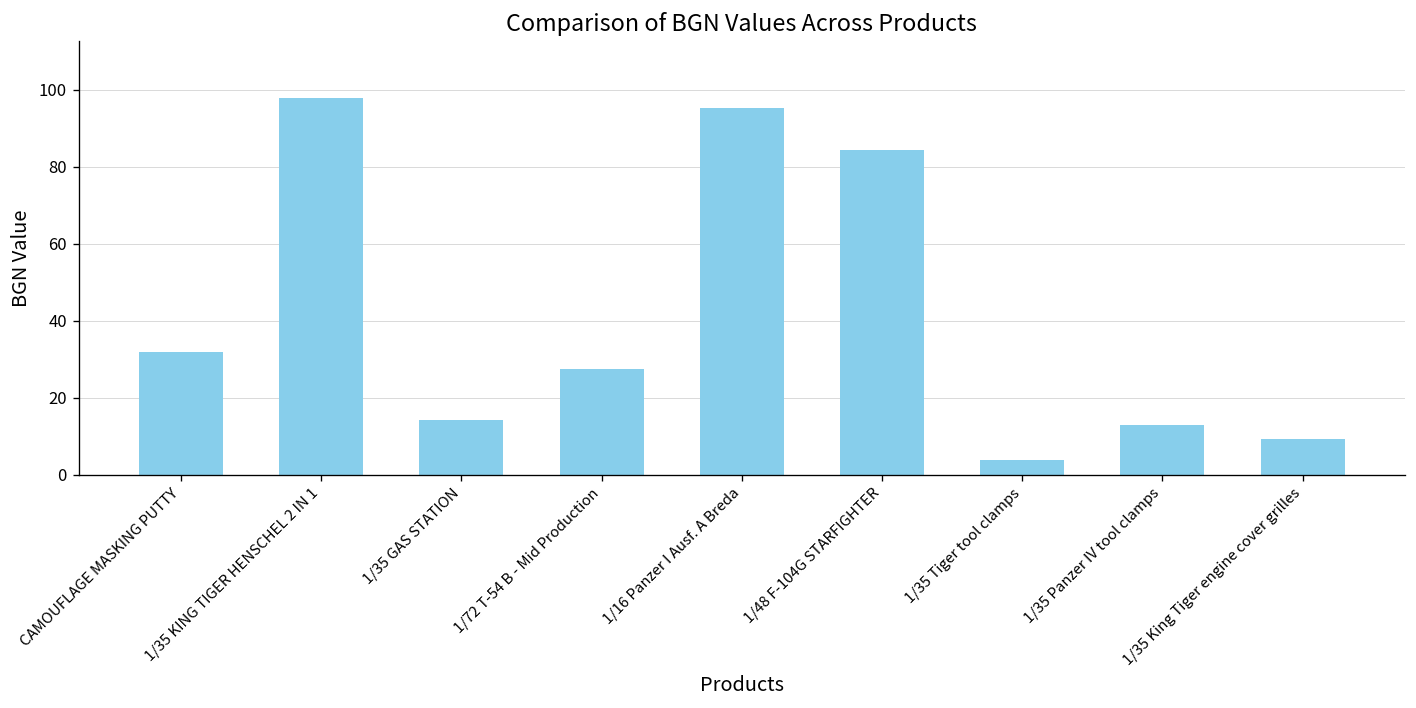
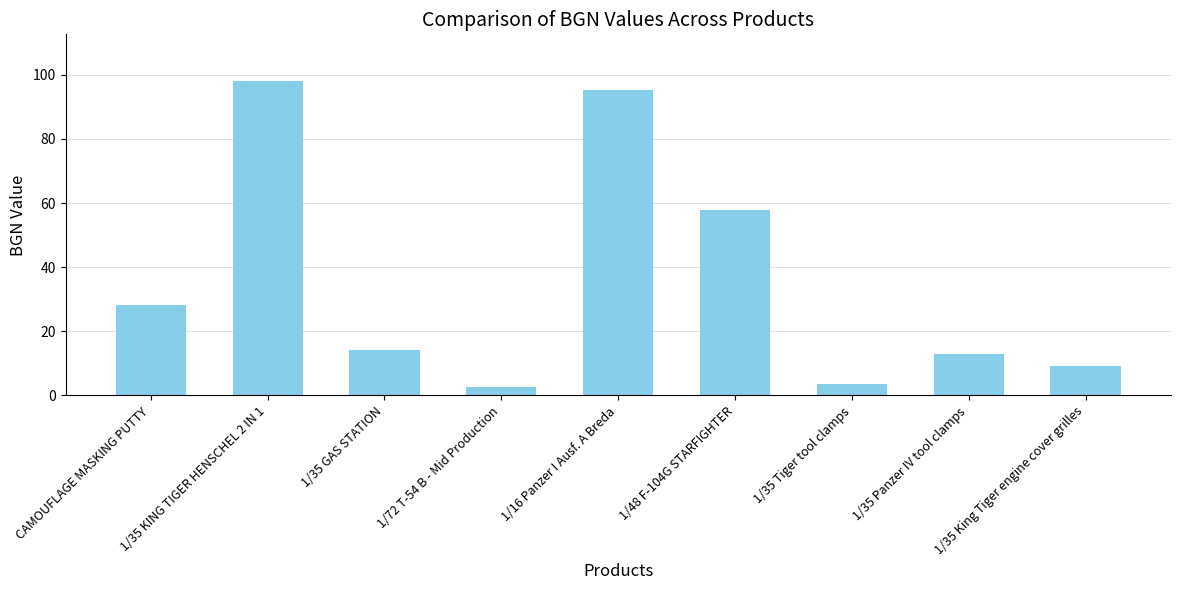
CAMOUFLAGE MASKING PUTTY: 32 -> 28
1/72 T-54 B - Mid Production: 27 -> 3
1/48 F-104G STARFIGHTER: 84 -> 58
